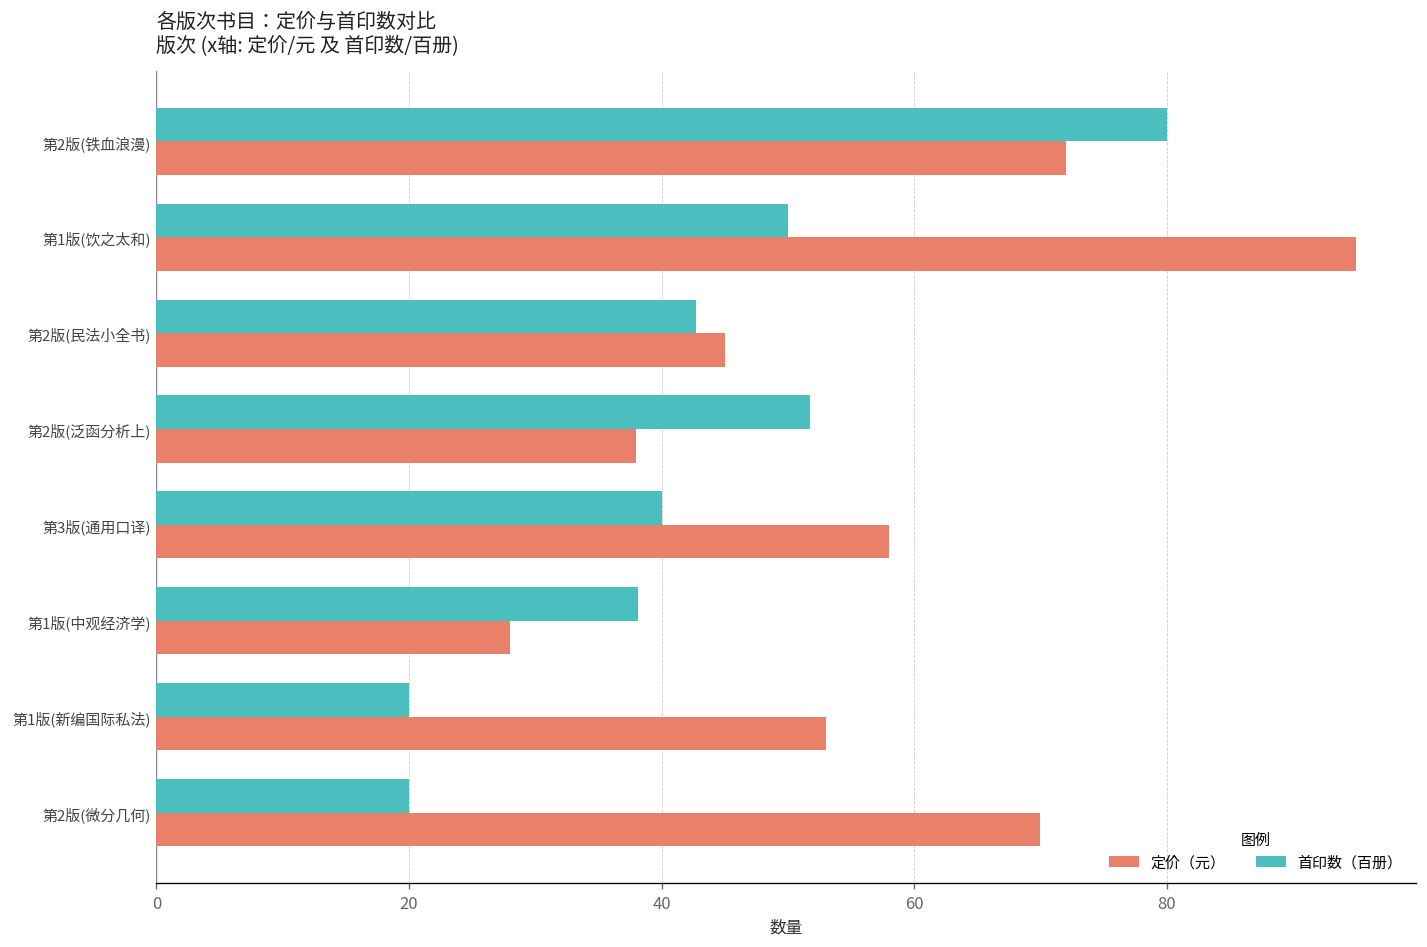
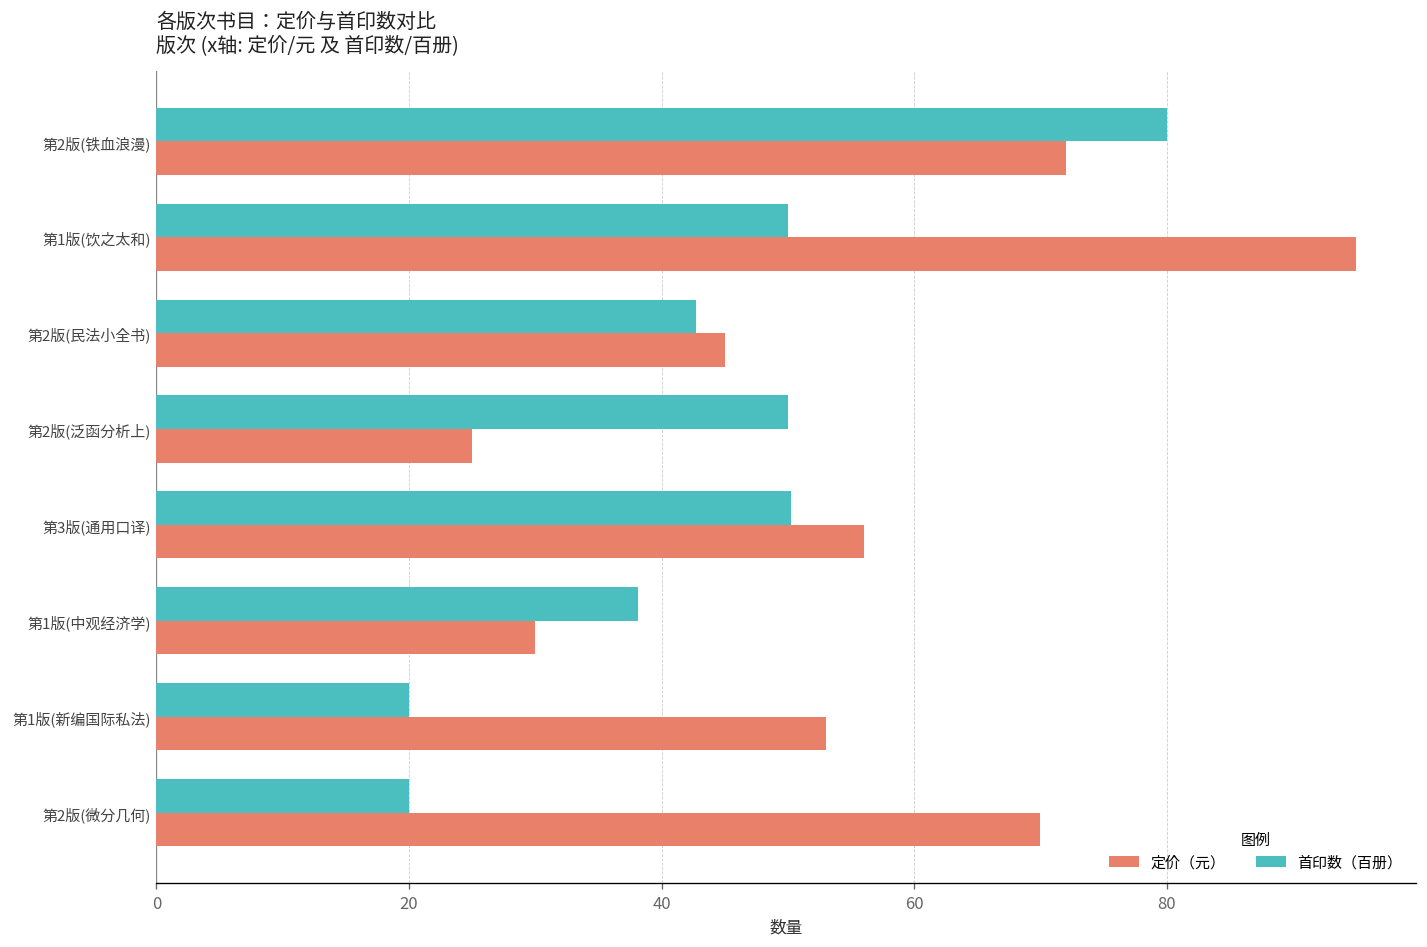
首印数（百册）, 第2版(泛函分析上): 51.7 -> 50.0
定价（元）, 第2版(泛函分析上): 38 -> 25
首印数（百册）, 第3版(通用口译): 40.0 -> 50.2
定价（元）, 第3版(通用口译): 58 -> 56
定价（元）, 第1版(中观经济学): 28 -> 30
